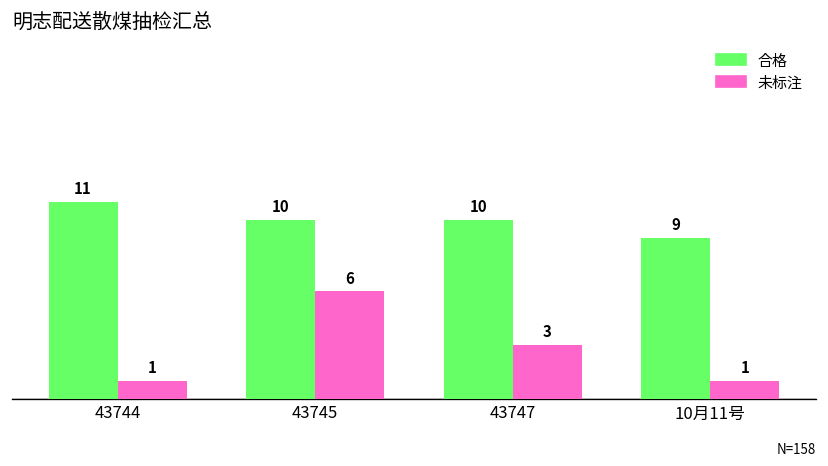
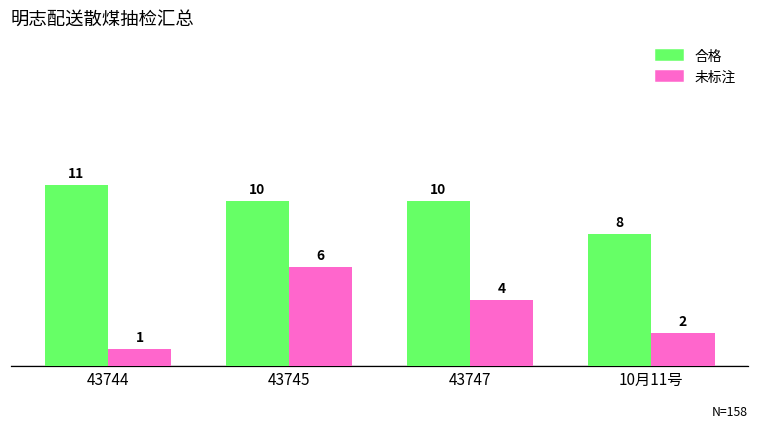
未标注, 43747: 3 -> 4
合格, 10月11号: 9 -> 8
未标注, 10月11号: 1 -> 2
